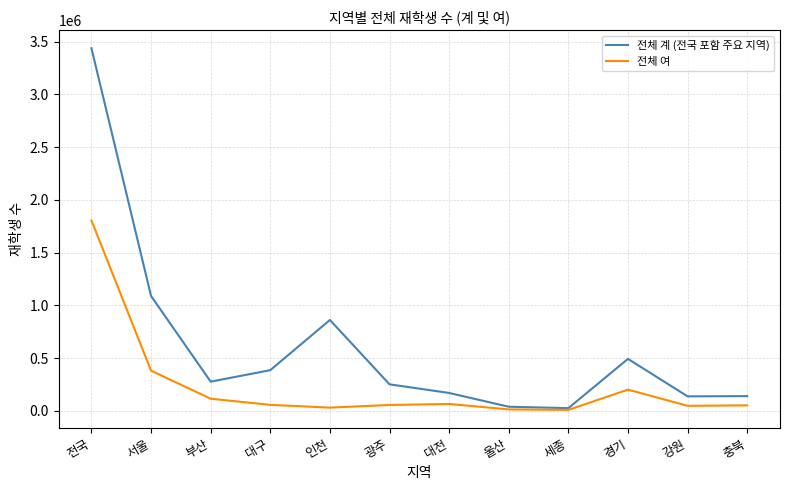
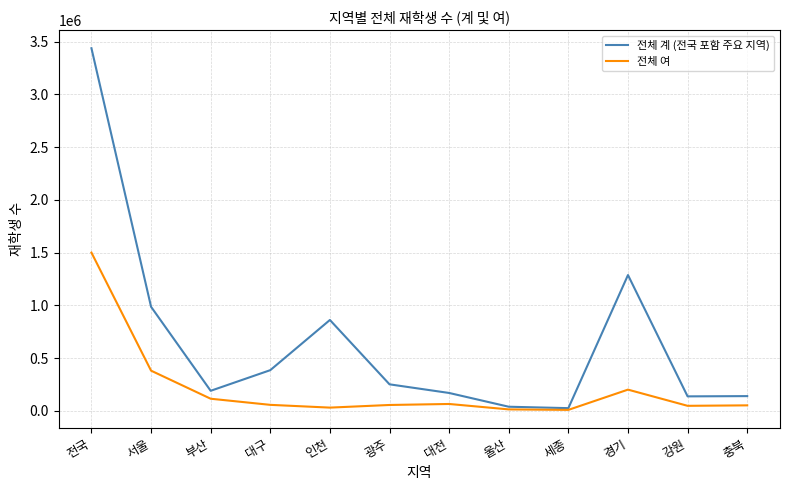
전체 여, 전국: 1800000 -> 1500000
전체 계 (전국 포함 주요 지역), 서울: 1090000 -> 990000
전체 계 (전국 포함 주요 지역), 부산: 280000 -> 190000
전체 계 (전국 포함 주요 지역), 경기: 490000 -> 1290000
